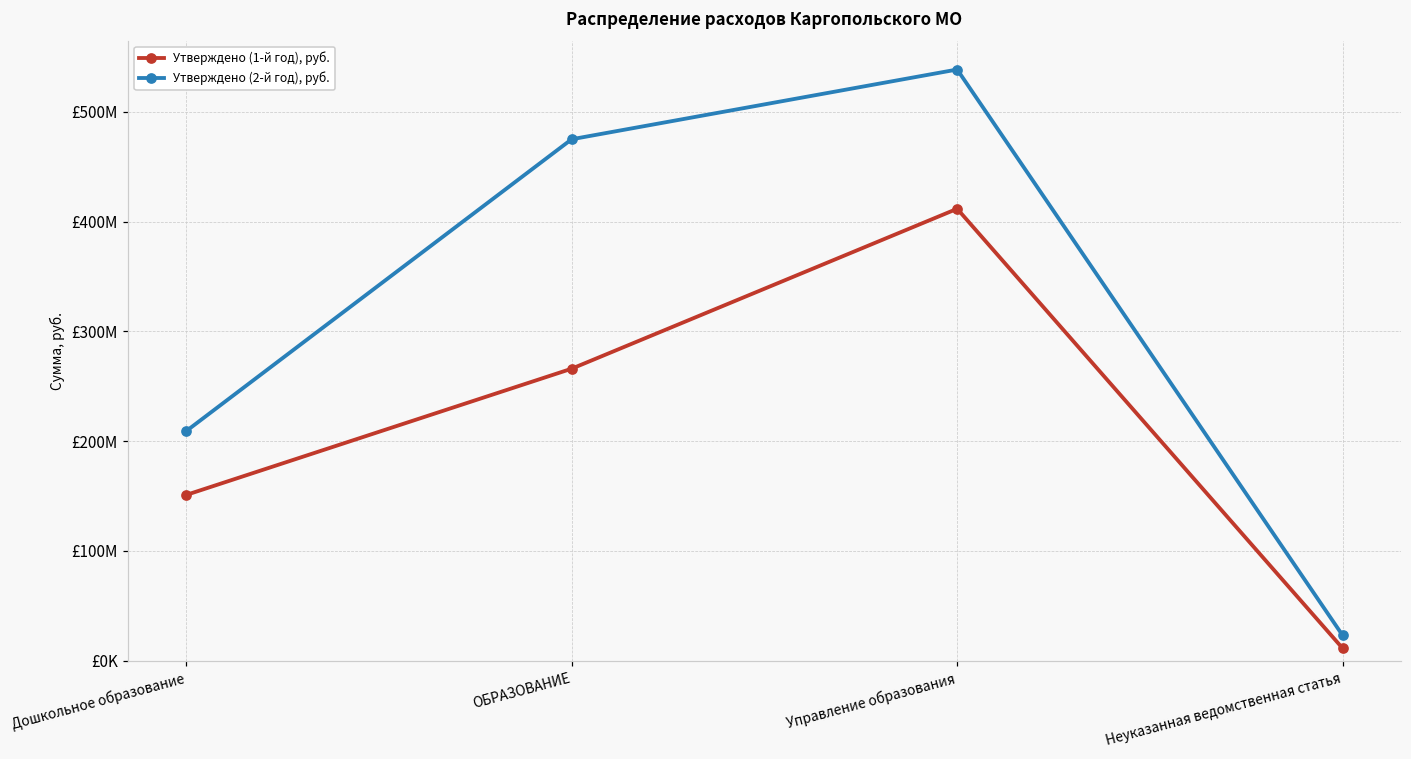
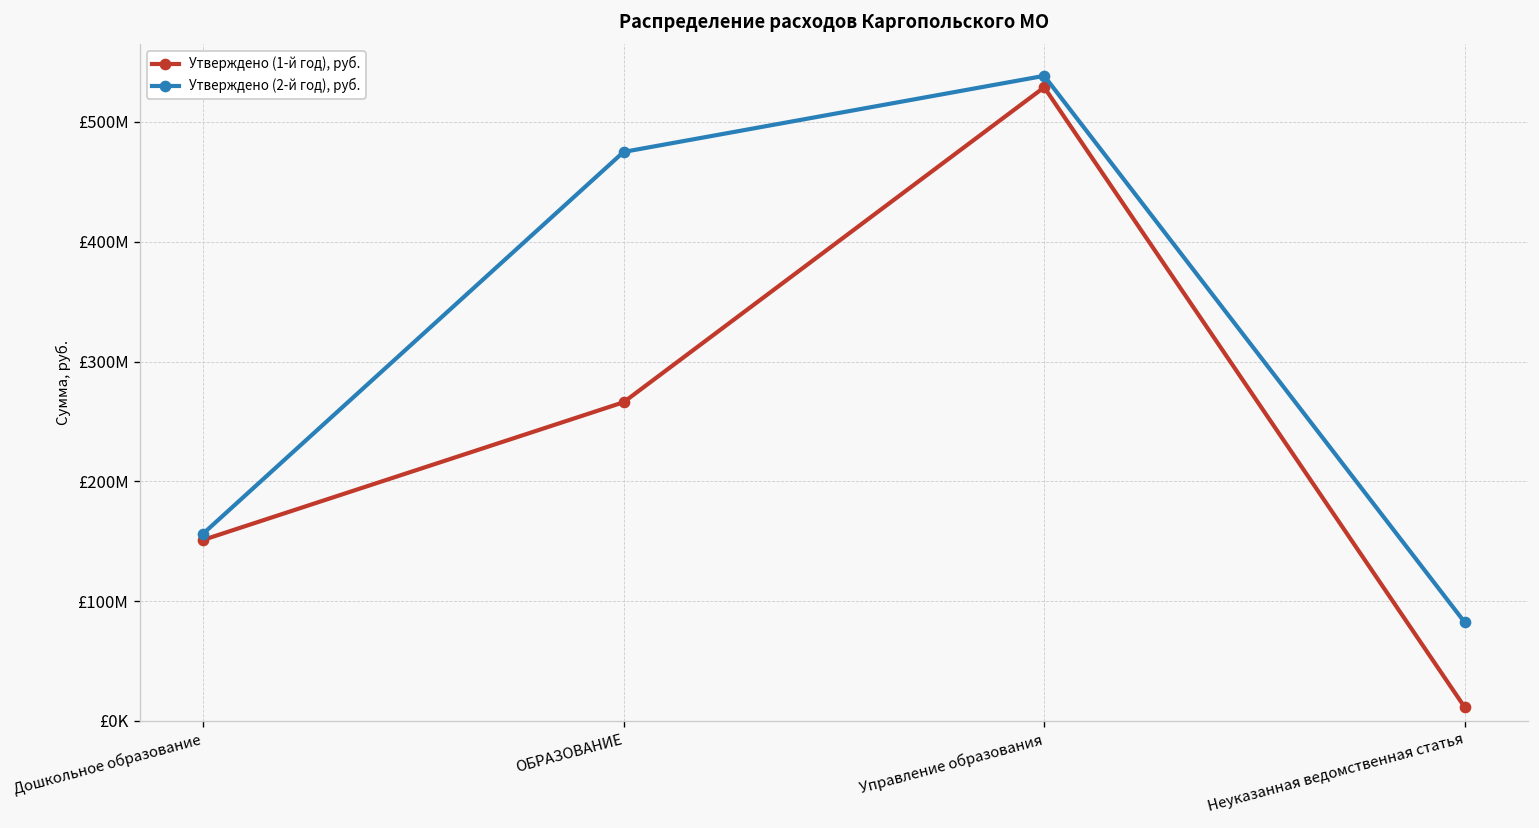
Утверждено (2-й год), руб., Дошкольное образование: £210000000 -> £160000000
Утверждено (1-й год), руб., Управление образования: £410000000 -> £530000000
Утверждено (2-й год), руб., Неуказанная ведомственная статья: £20000000 -> £80000000
